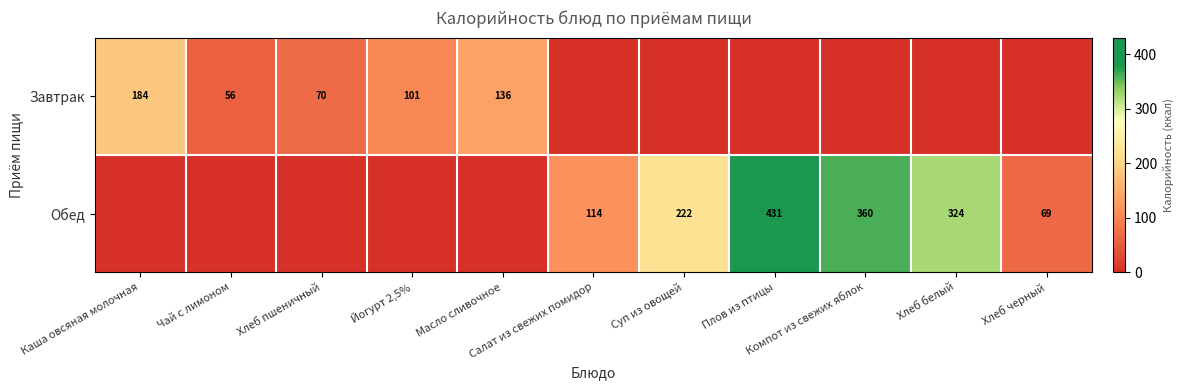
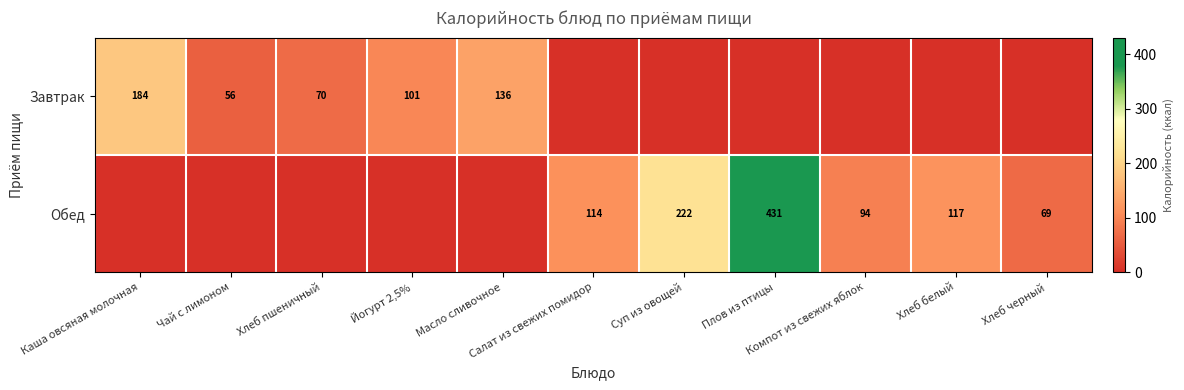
Обед, Компот из свежих яблок: 360 -> 94
Обед, Хлеб белый: 324 -> 117
